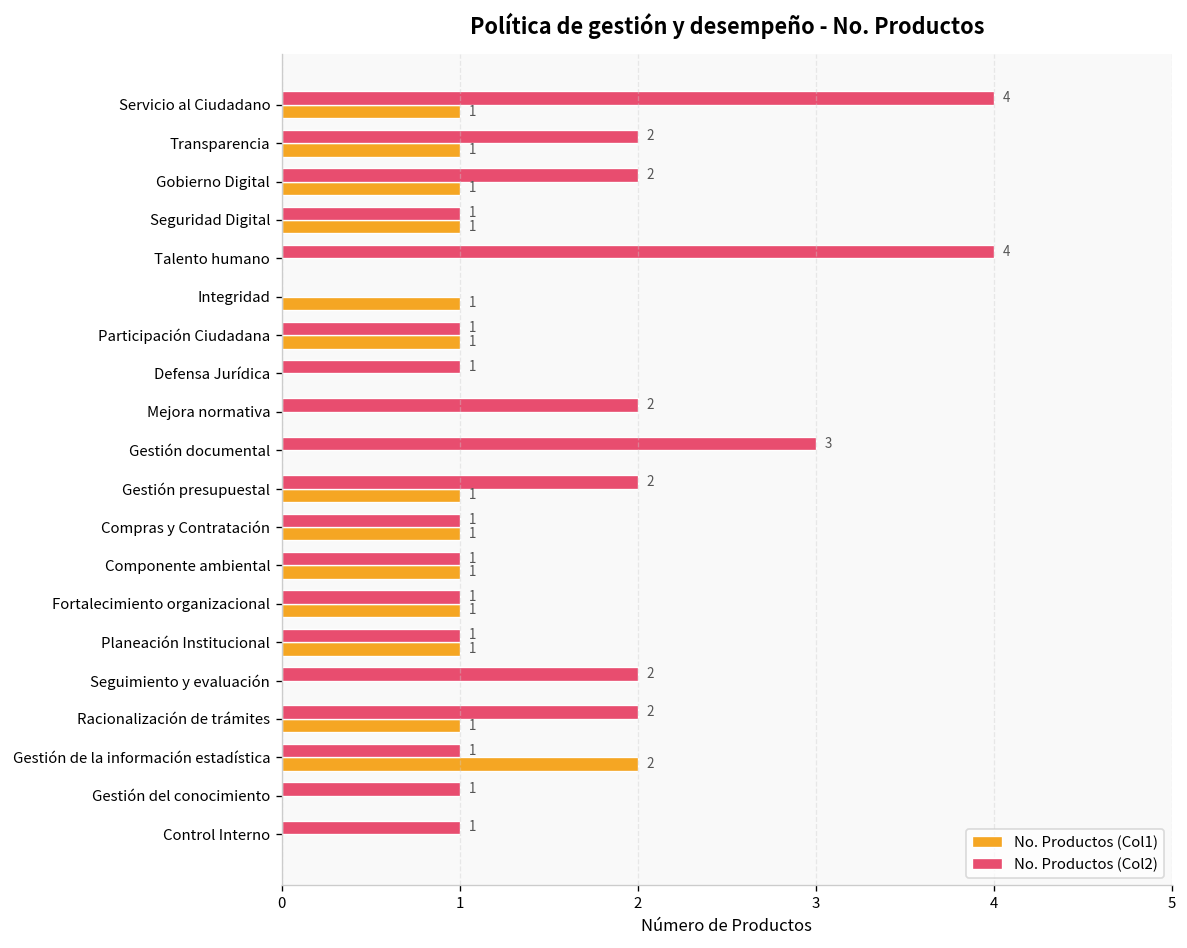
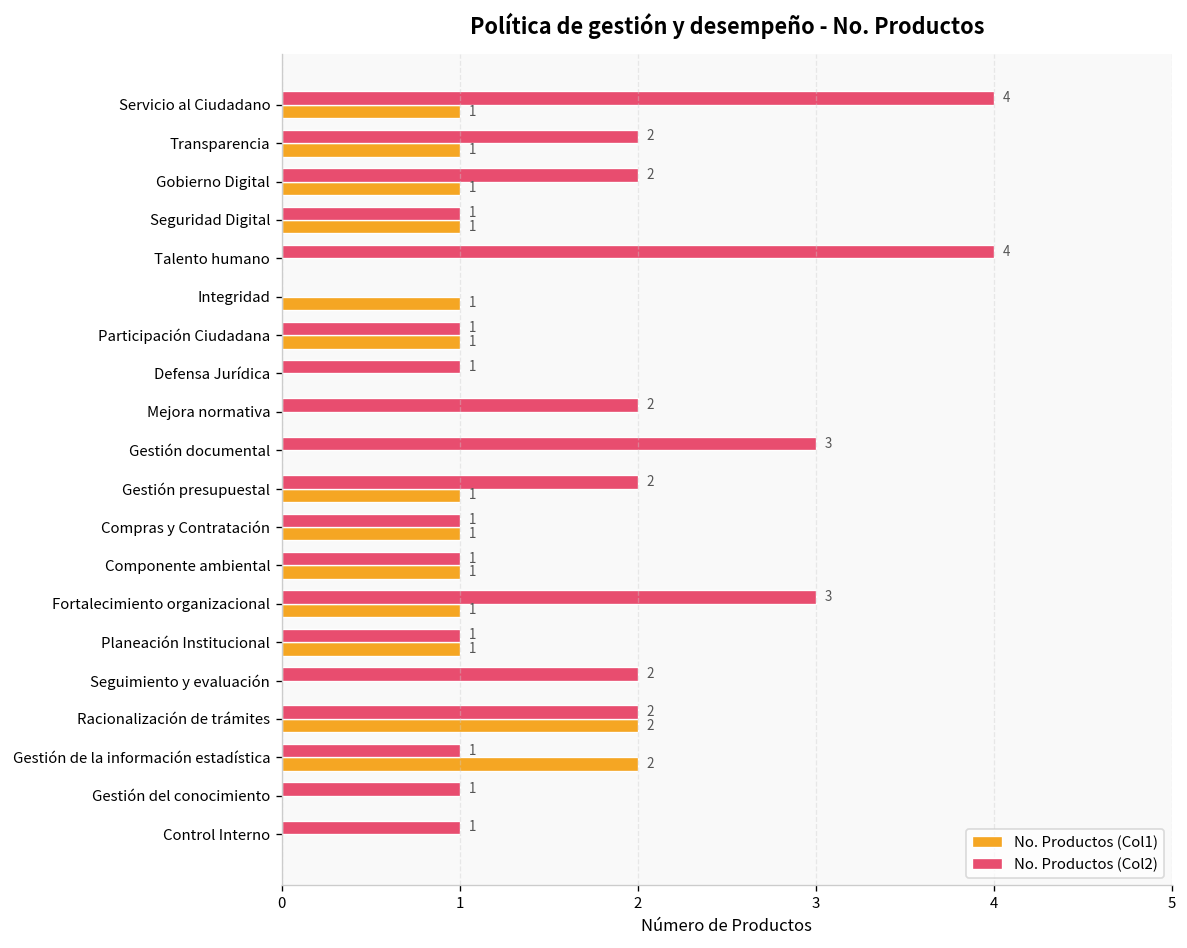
No. Productos (Col2), Fortalecimiento organizacional: 1 -> 3
No. Productos (Col1), Racionalización de trámites: 1 -> 2
